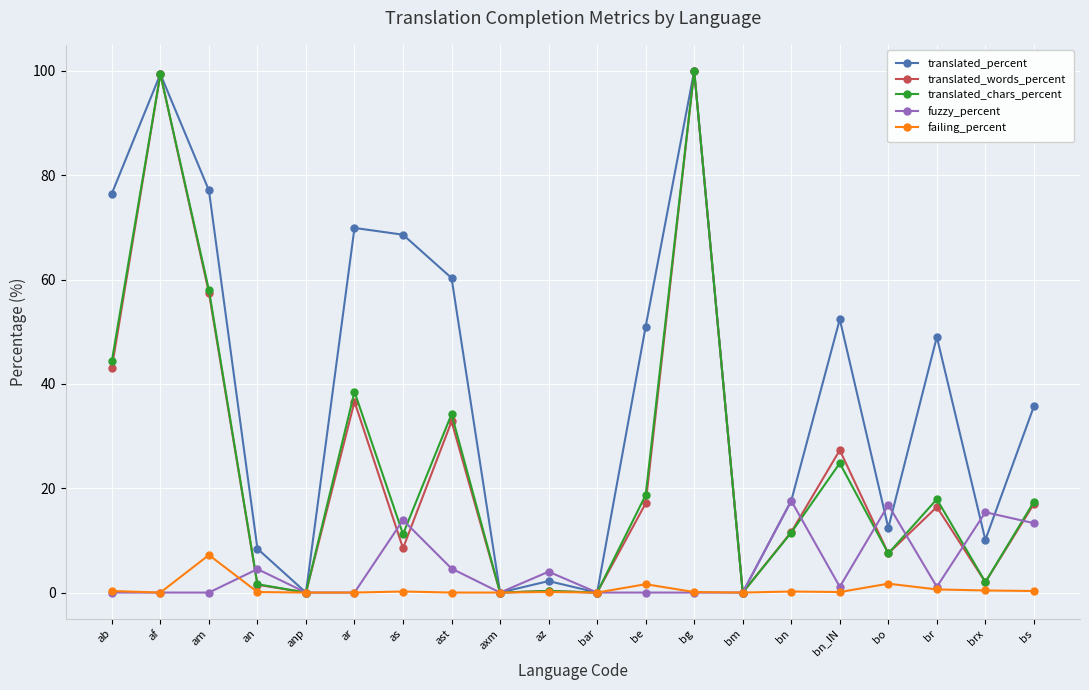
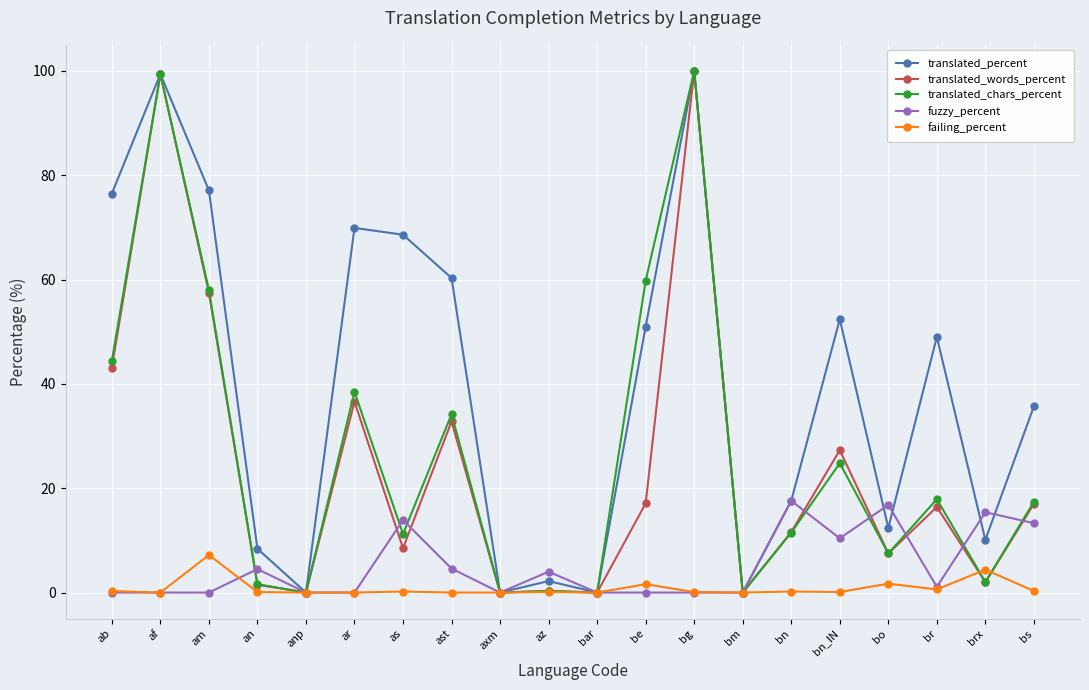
translated_chars_percent, be: 19 -> 60
fuzzy_percent, bn_IN: 1 -> 10
failing_percent, brx: 0 -> 4
